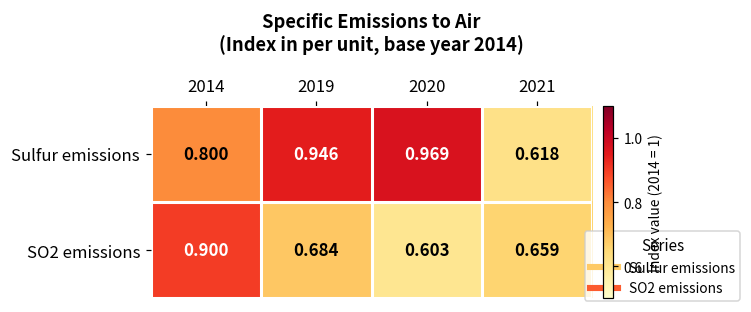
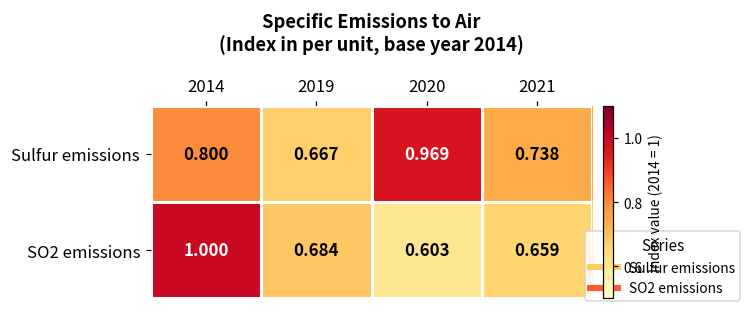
Sulfur emissions, 2019: 0.946 -> 0.667
Sulfur emissions, 2021: 0.618 -> 0.738
SO2 emissions, 2014: 0.900 -> 1.000
